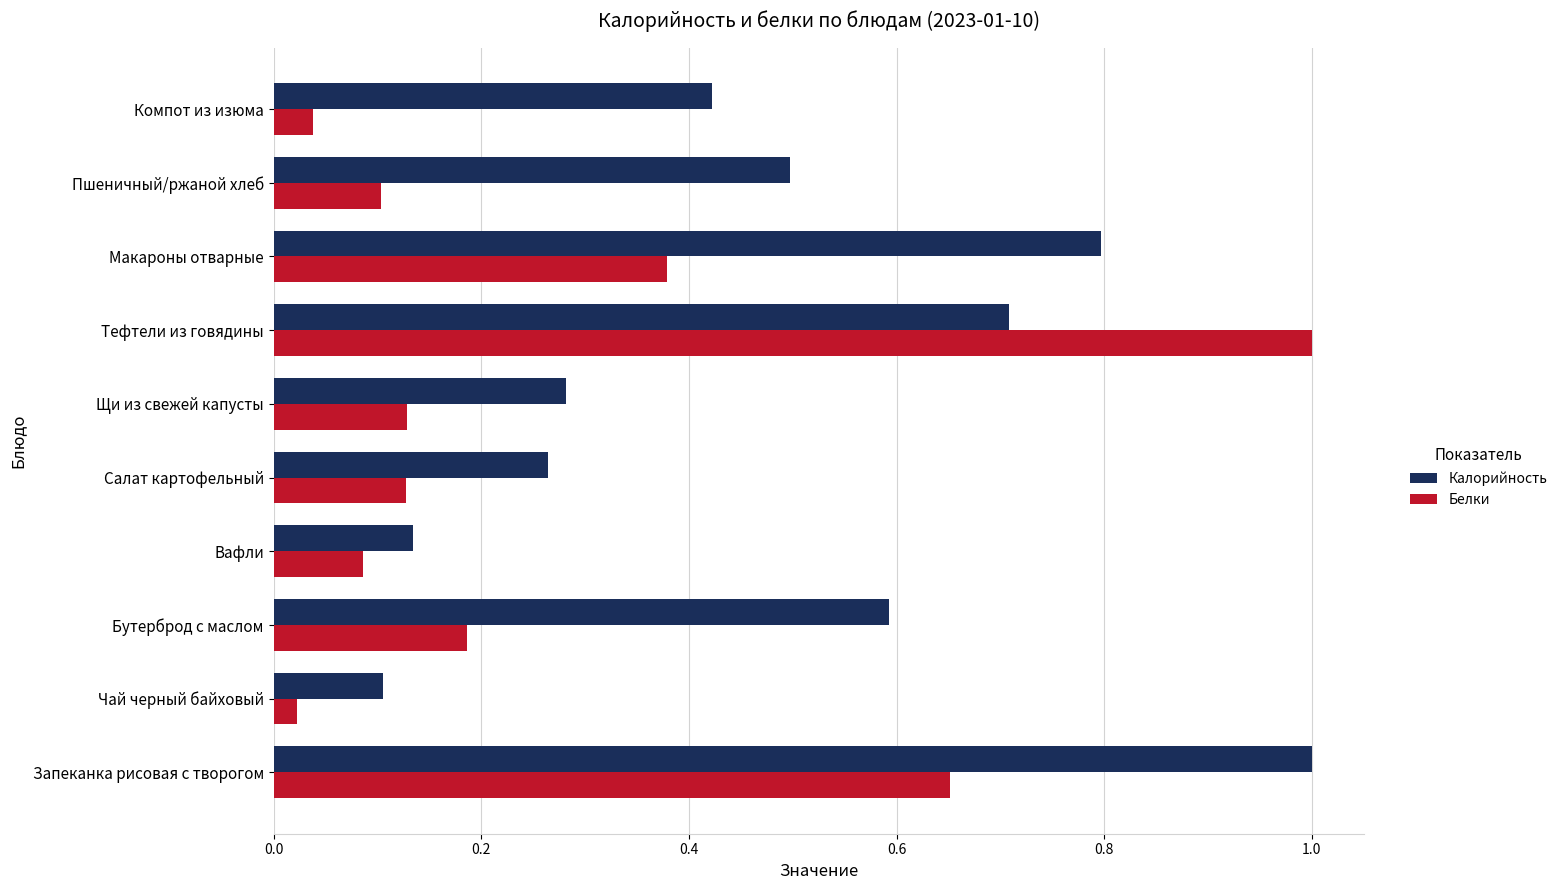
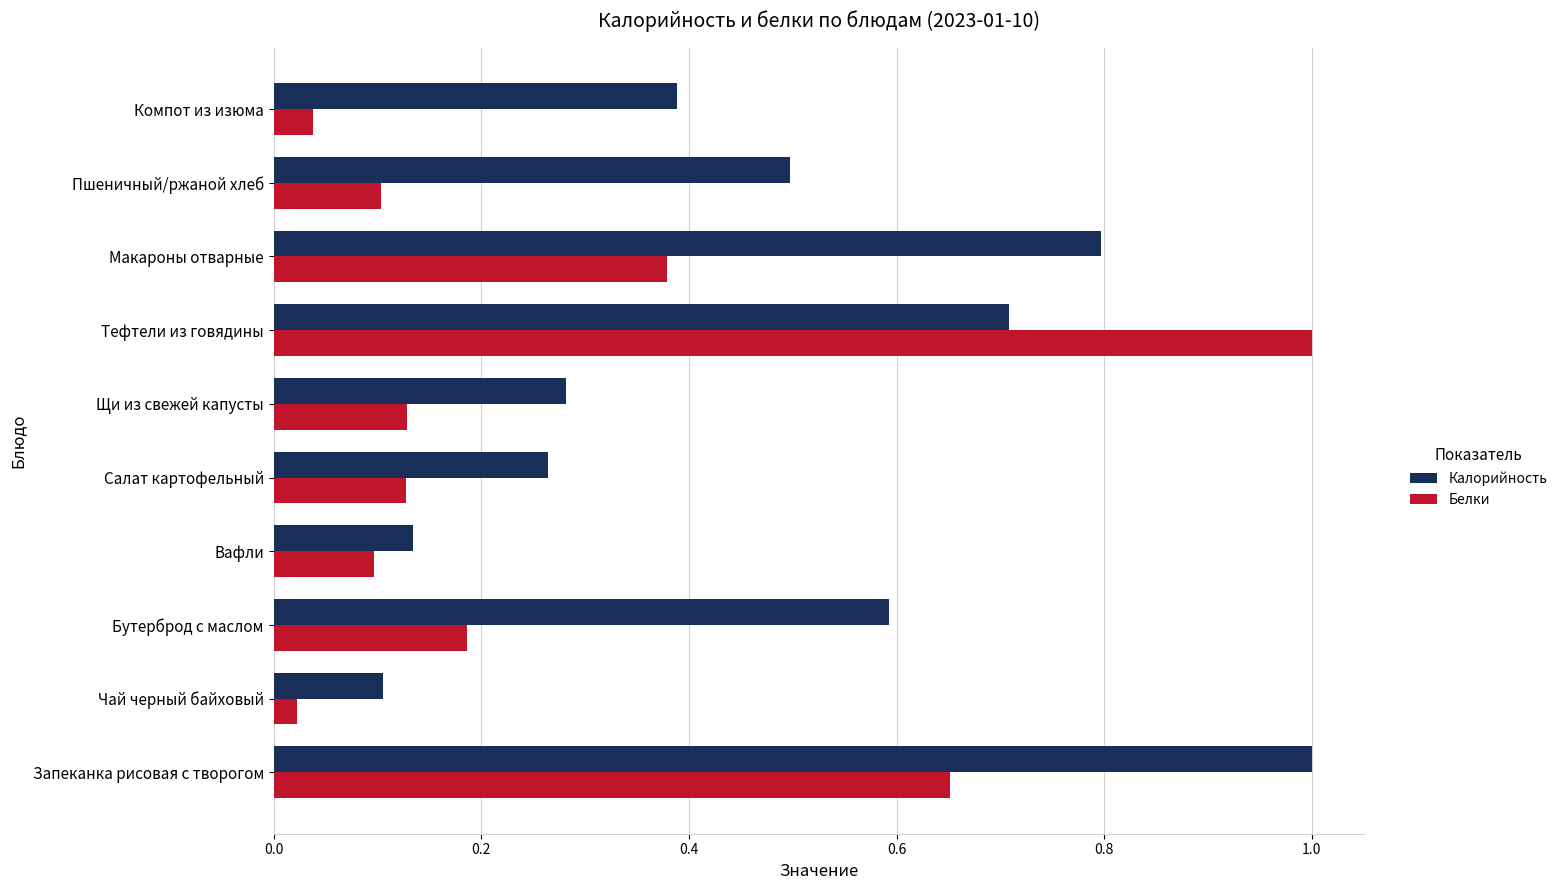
Калорийность, Компот из изюма: 0.422 -> 0.389
Белки, Вафли: 0.086 -> 0.097
